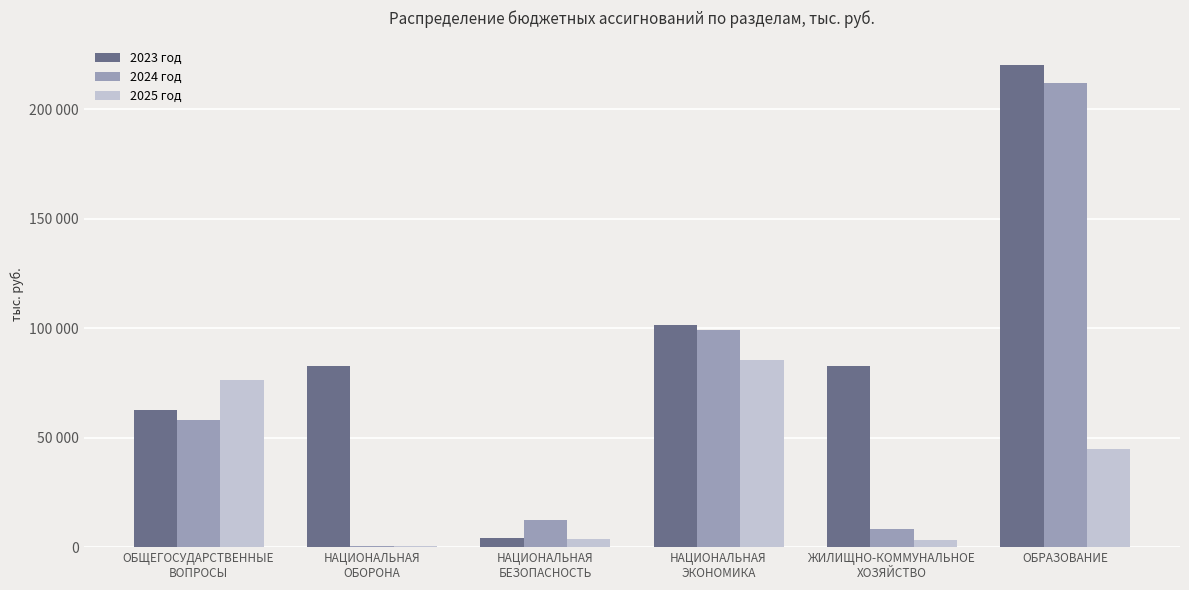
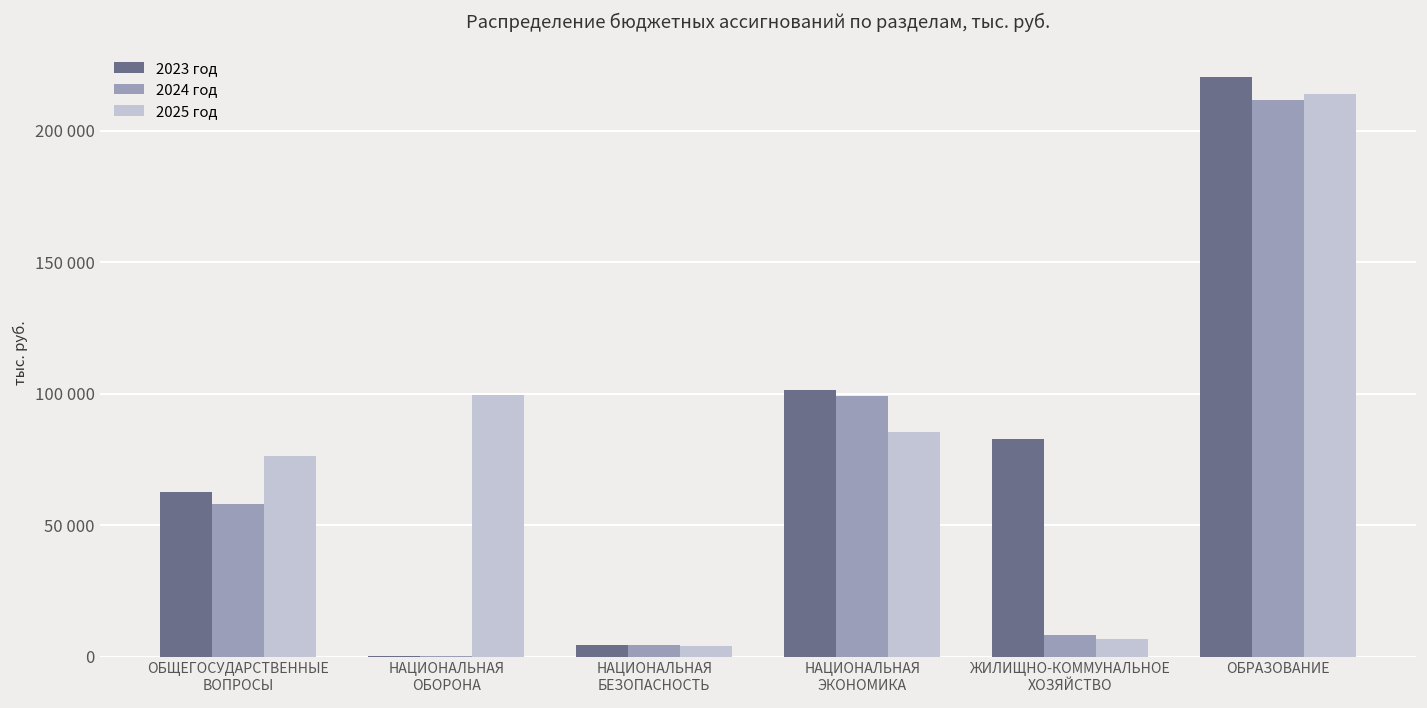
2023 год, НАЦИОНАЛЬНАЯ ОБОРОНА: 83000 -> 0
2025 год, НАЦИОНАЛЬНАЯ ОБОРОНА: 0 -> 100000
2024 год, НАЦИОНАЛЬНАЯ БЕЗОПАСНОСТЬ: 12000 -> 4000
2025 год, ЖИЛИЩНО-КОММУНАЛЬНОЕ ХОЗЯЙСТВО: 3000 -> 7000
2025 год, ОБРАЗОВАНИЕ: 45000 -> 214000
